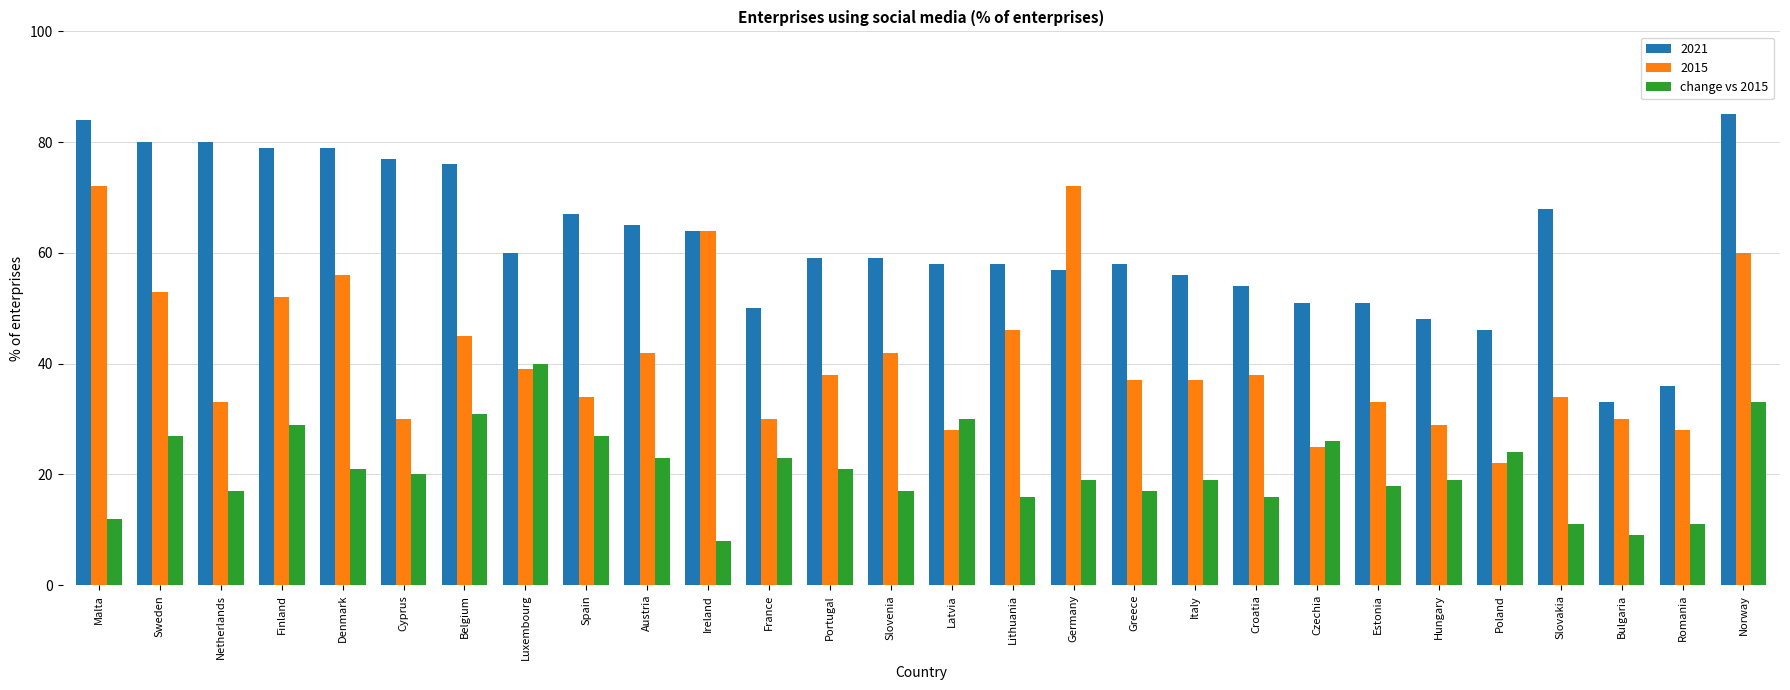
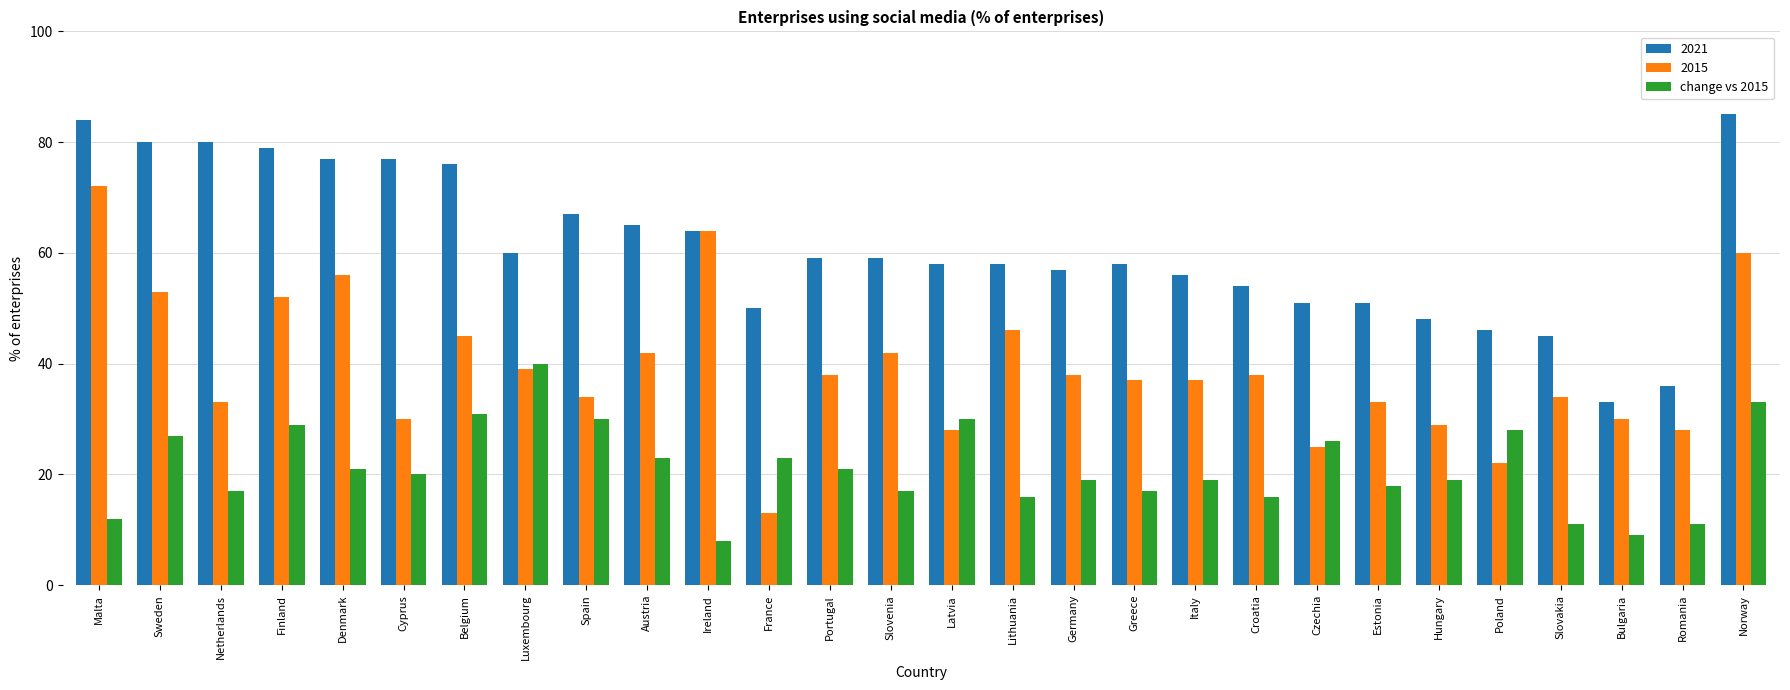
2021, Denmark: 79 -> 77
change vs 2015, Spain: 27 -> 30
2015, France: 30 -> 13
2015, Germany: 72 -> 38
change vs 2015, Poland: 24 -> 28
2021, Slovakia: 68 -> 45
